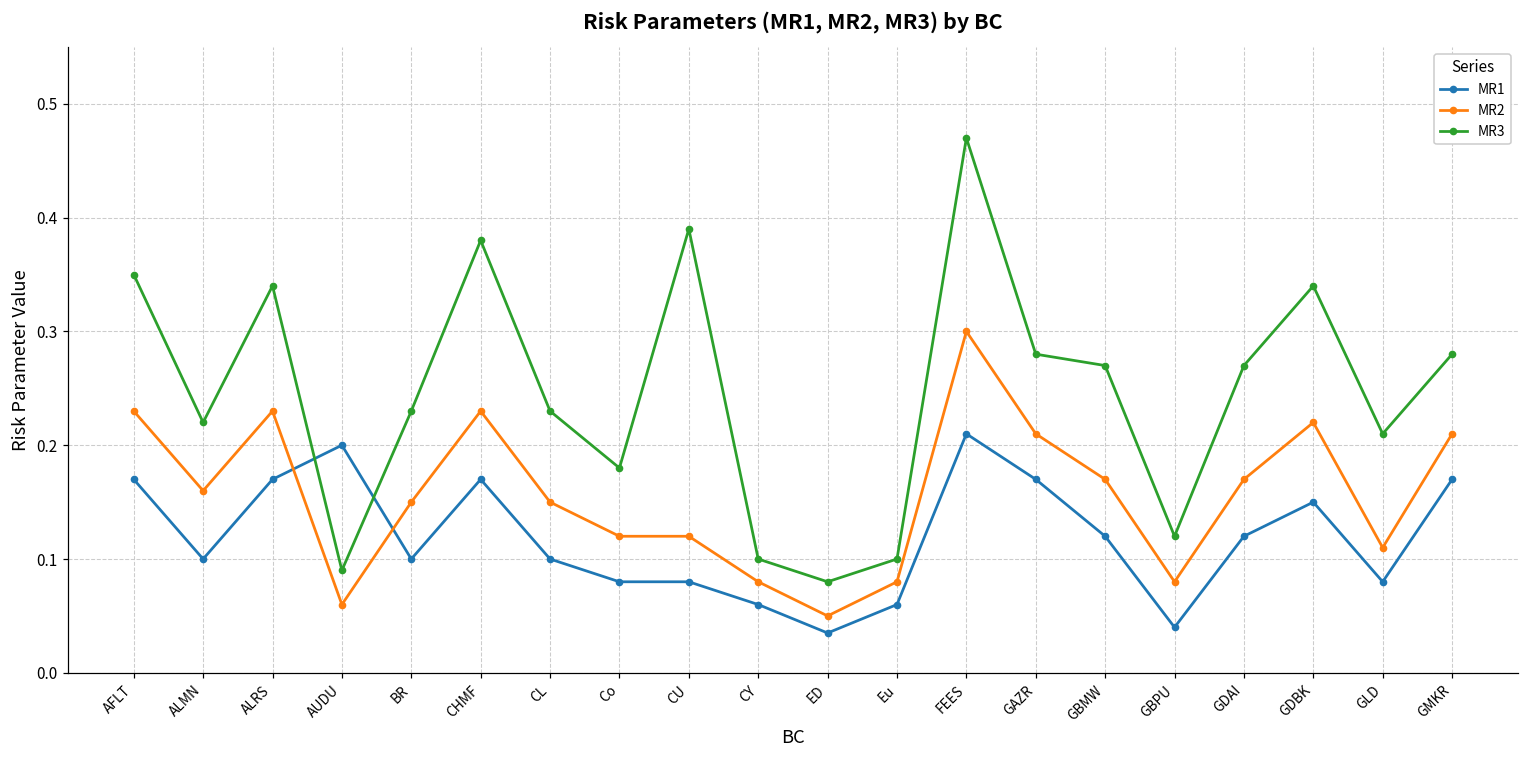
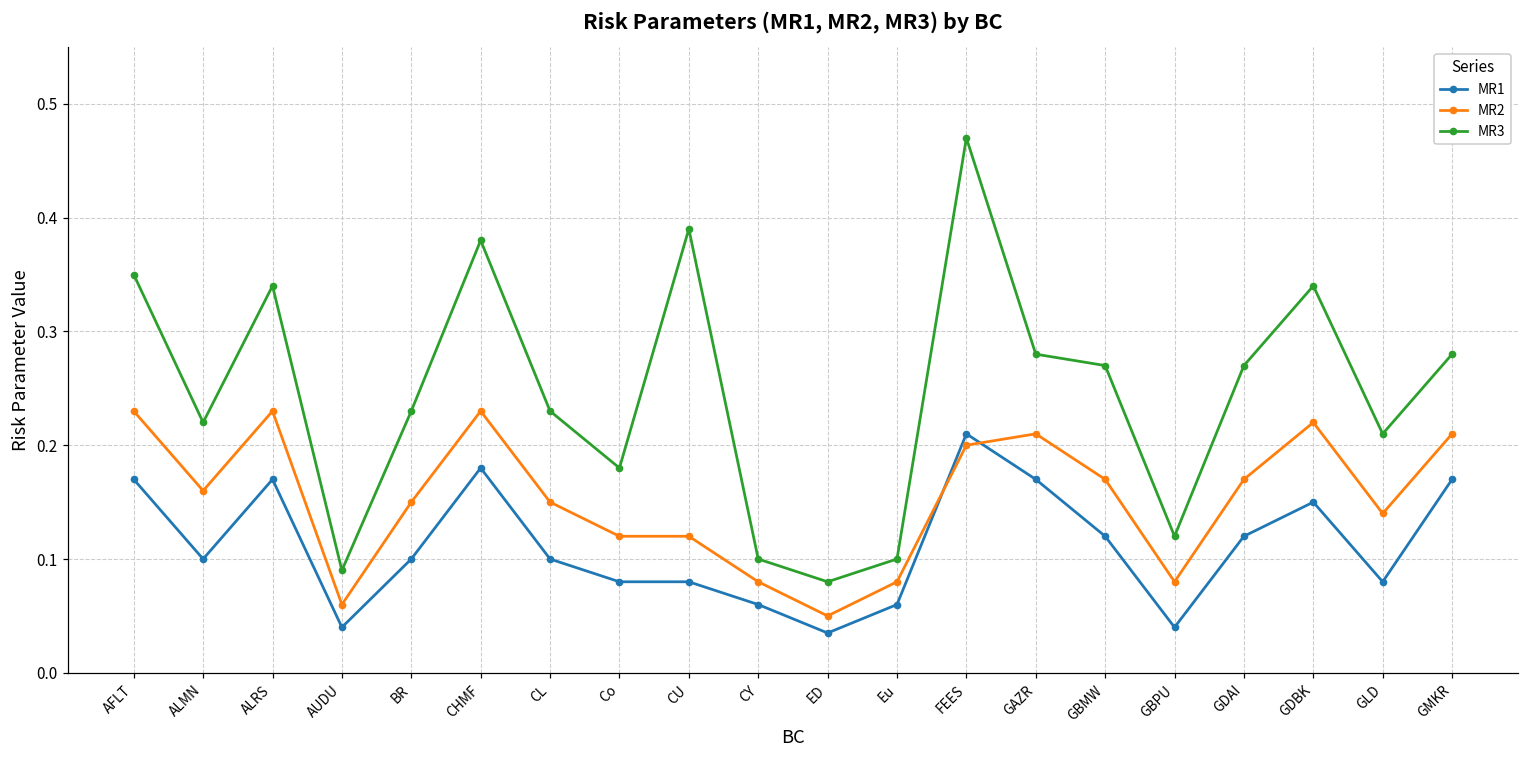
MR1, AUDU: 0.20 -> 0.04
MR1, CHMF: 0.17 -> 0.18
MR2, FEES: 0.3 -> 0.2
MR2, GLD: 0.11 -> 0.14
